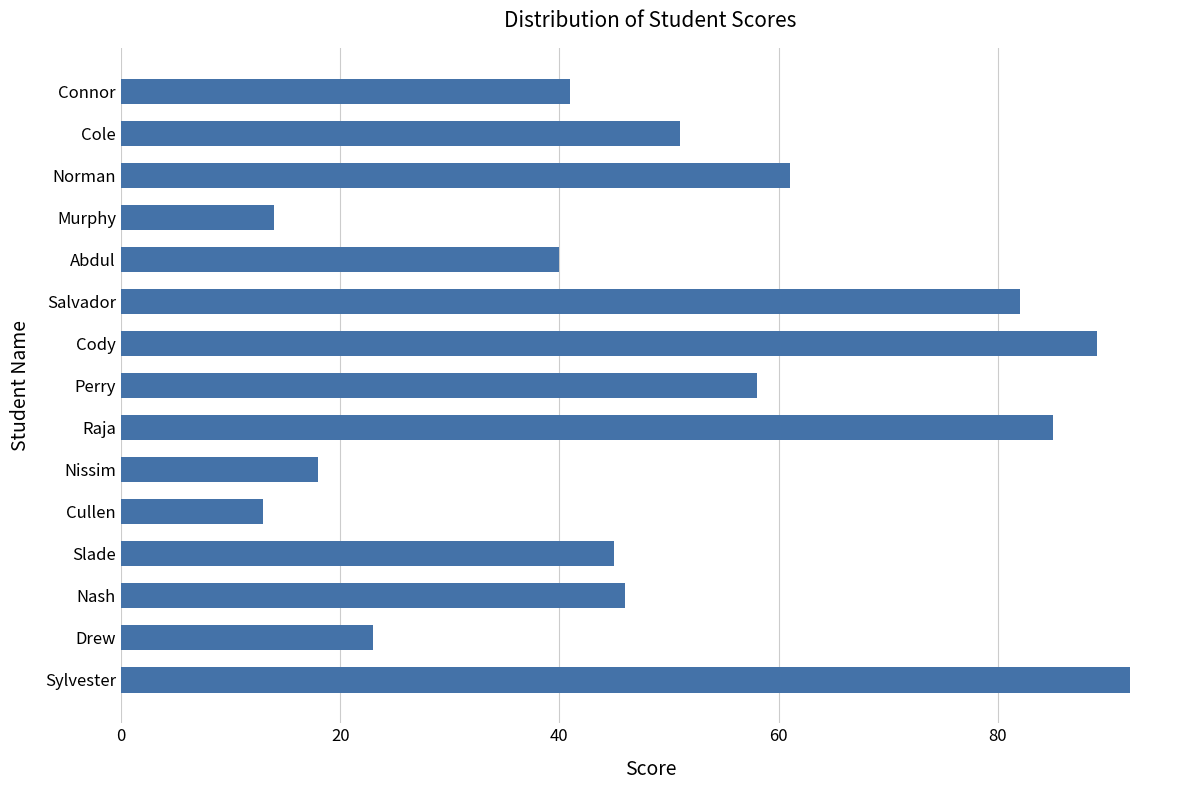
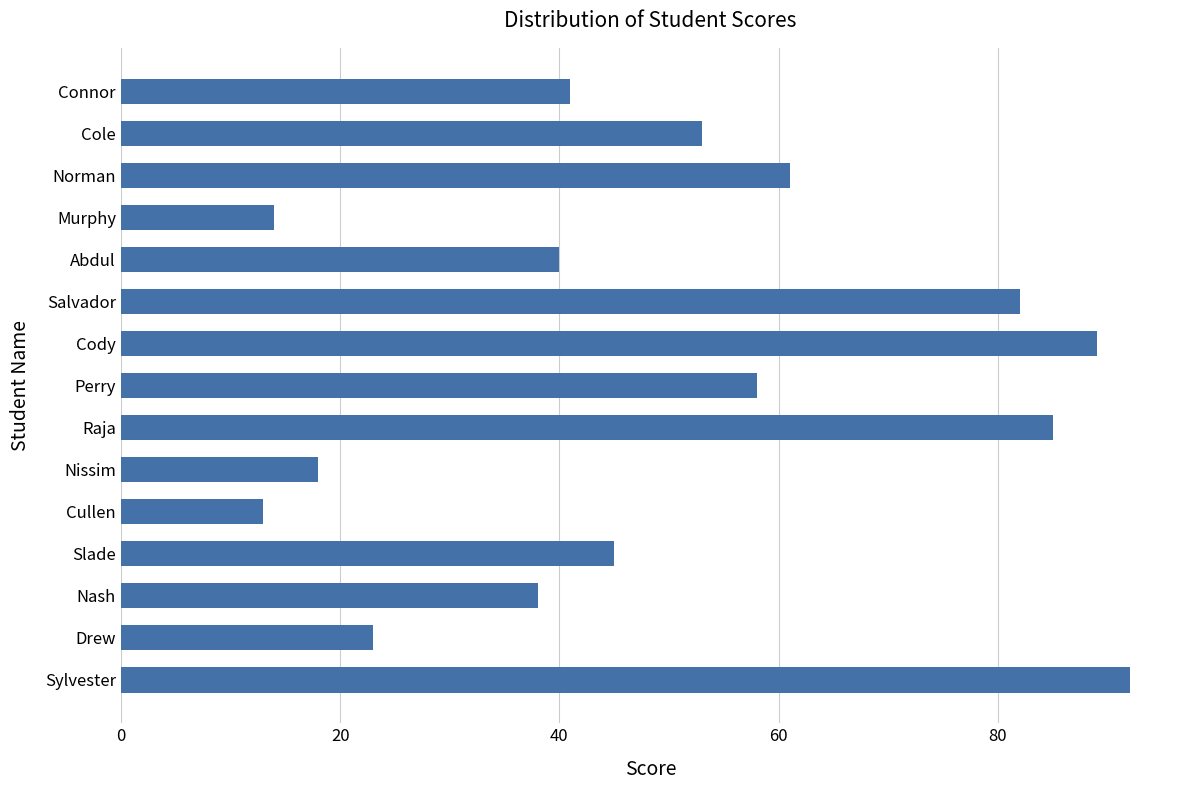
Cole: 51 -> 53
Nash: 46 -> 38
